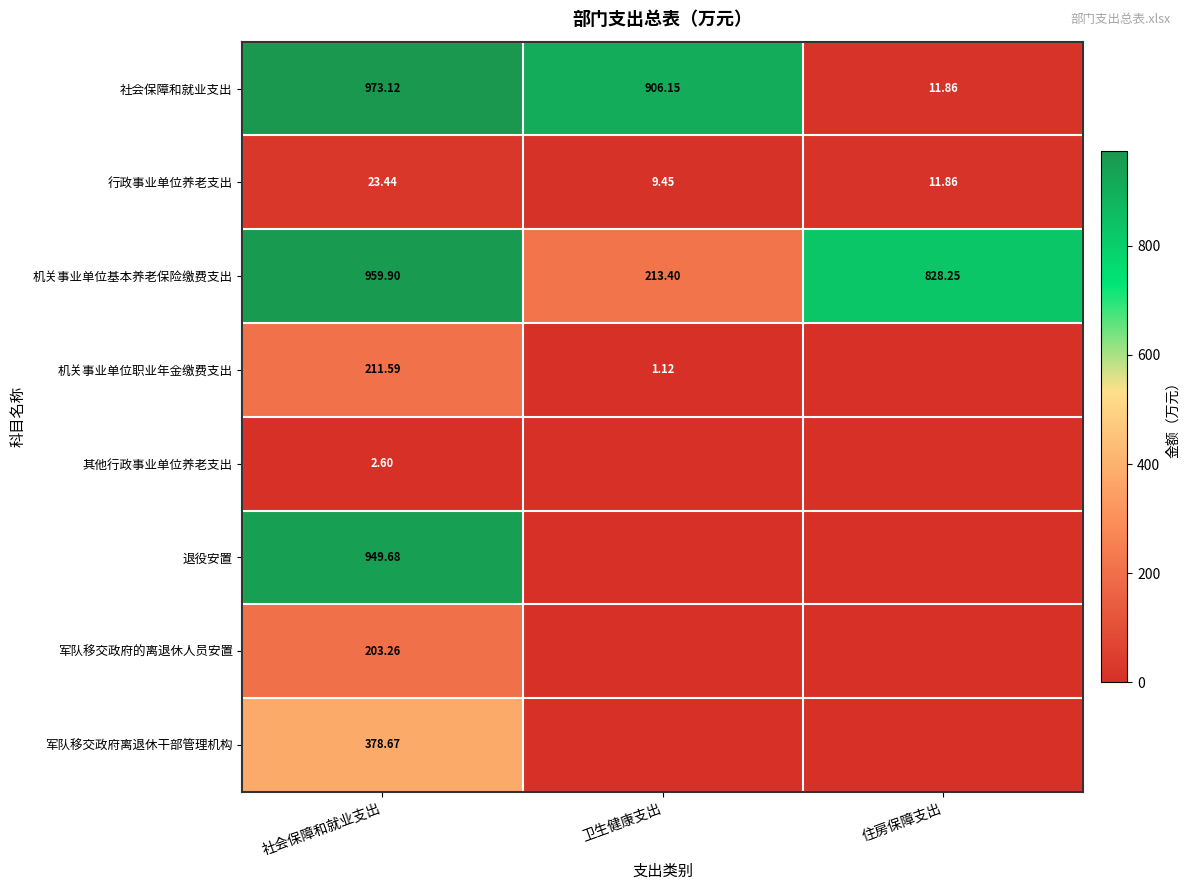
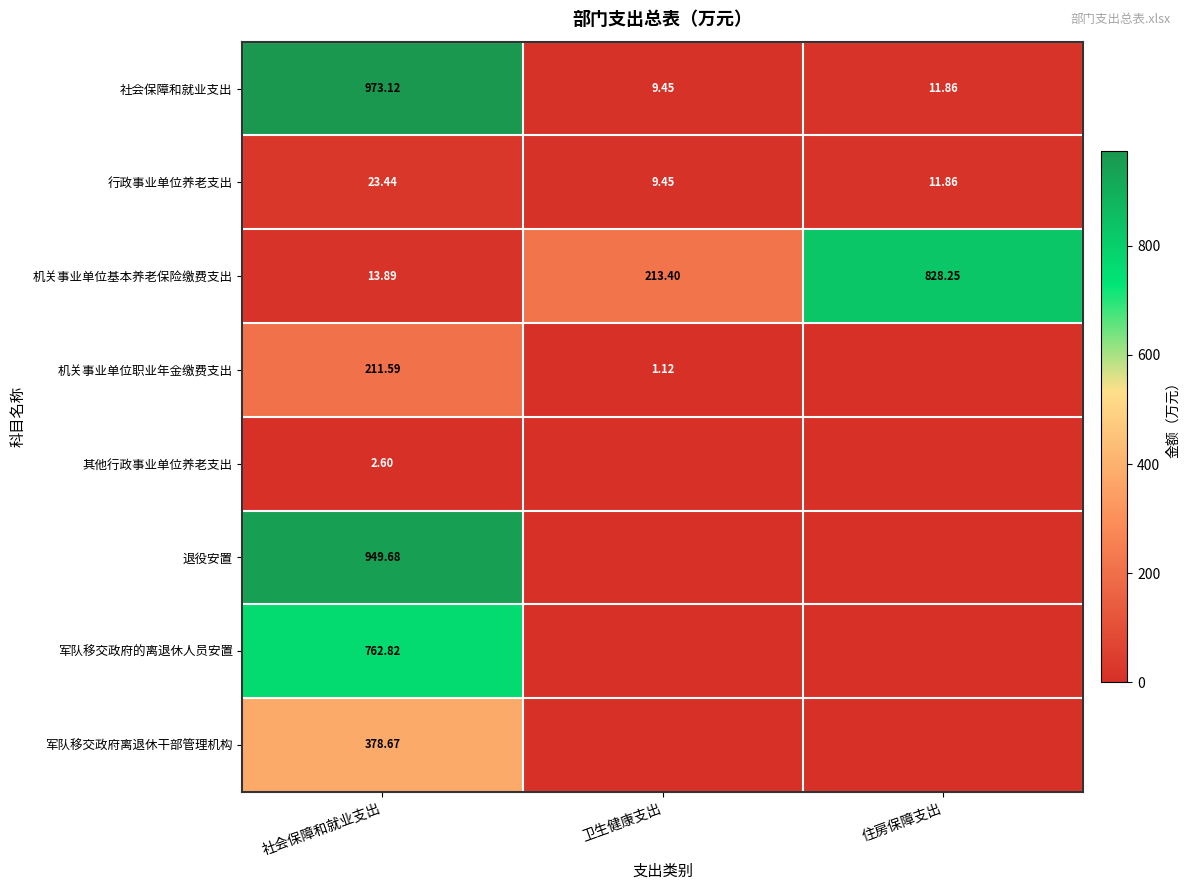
社会保障和就业支出, 卫生健康支出: 906.15 -> 9.45
机关事业单位基本养老保险缴费支出, 社会保障和就业支出: 959.90 -> 13.89
军队移交政府的离退休人员安置, 社会保障和就业支出: 203.26 -> 762.82
